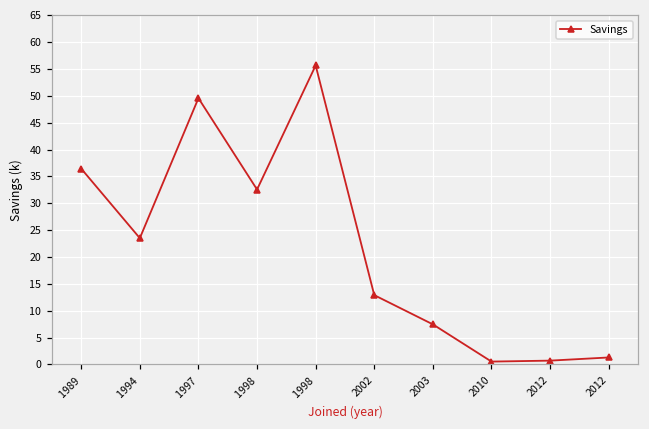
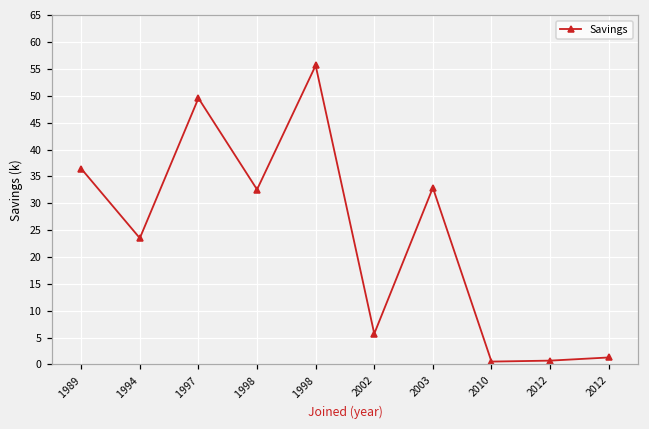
2002: 13 -> 6
2003: 7 -> 33
